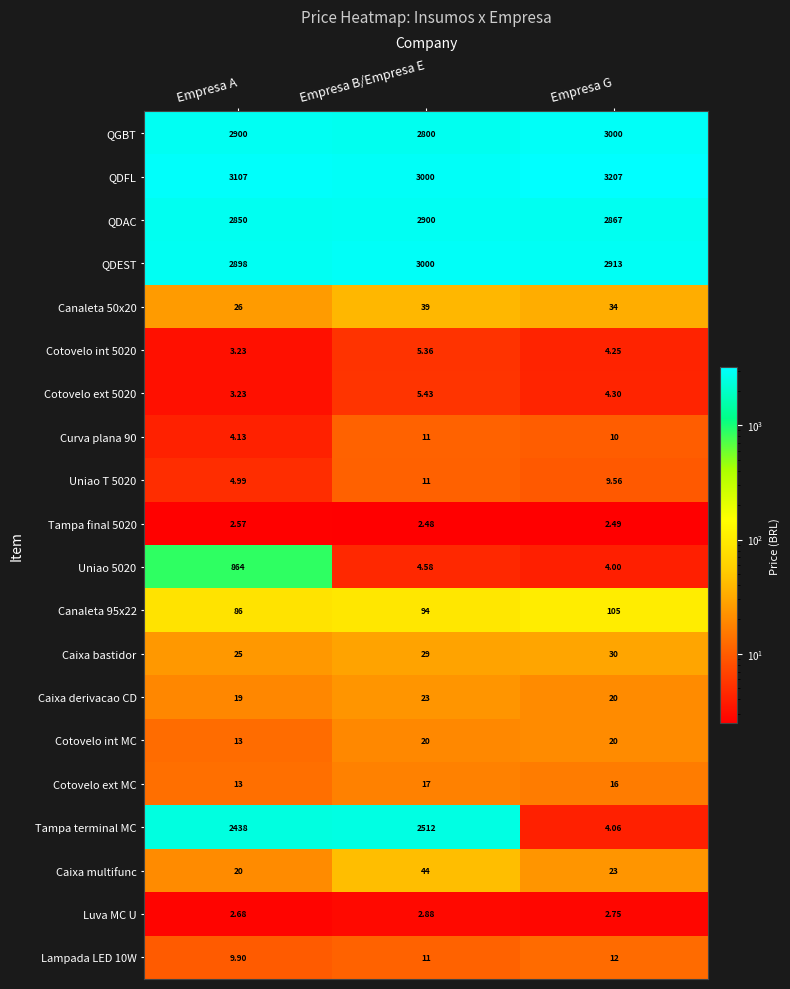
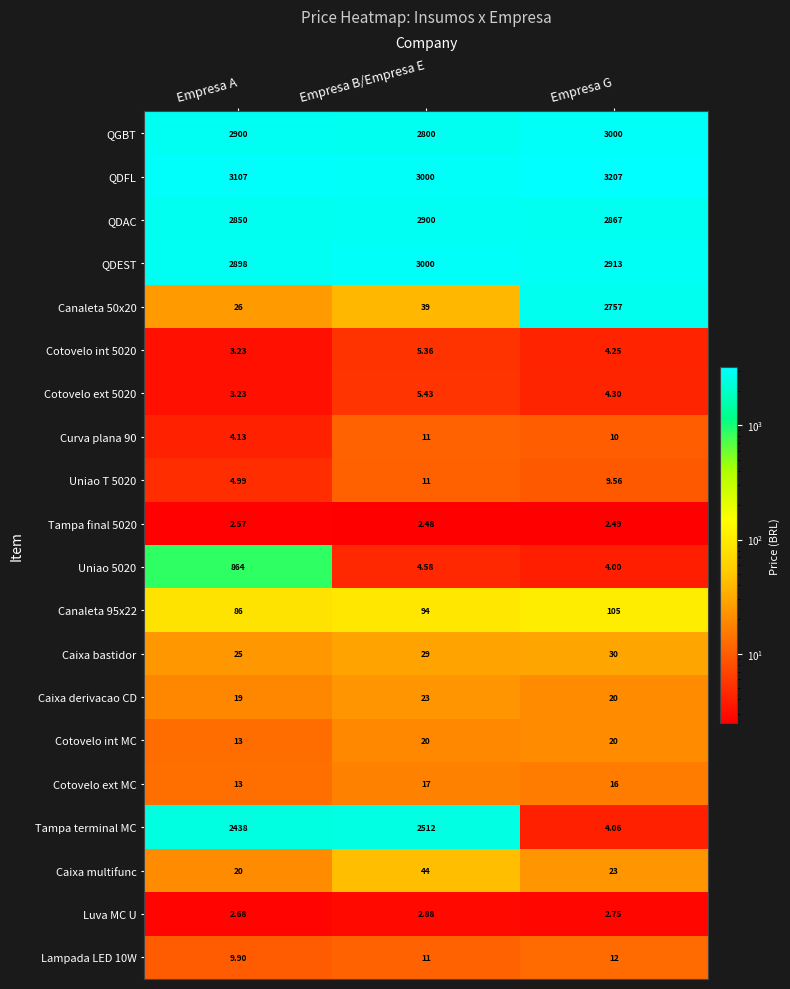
Canaleta 50x20, Empresa G: 34 -> 2757
